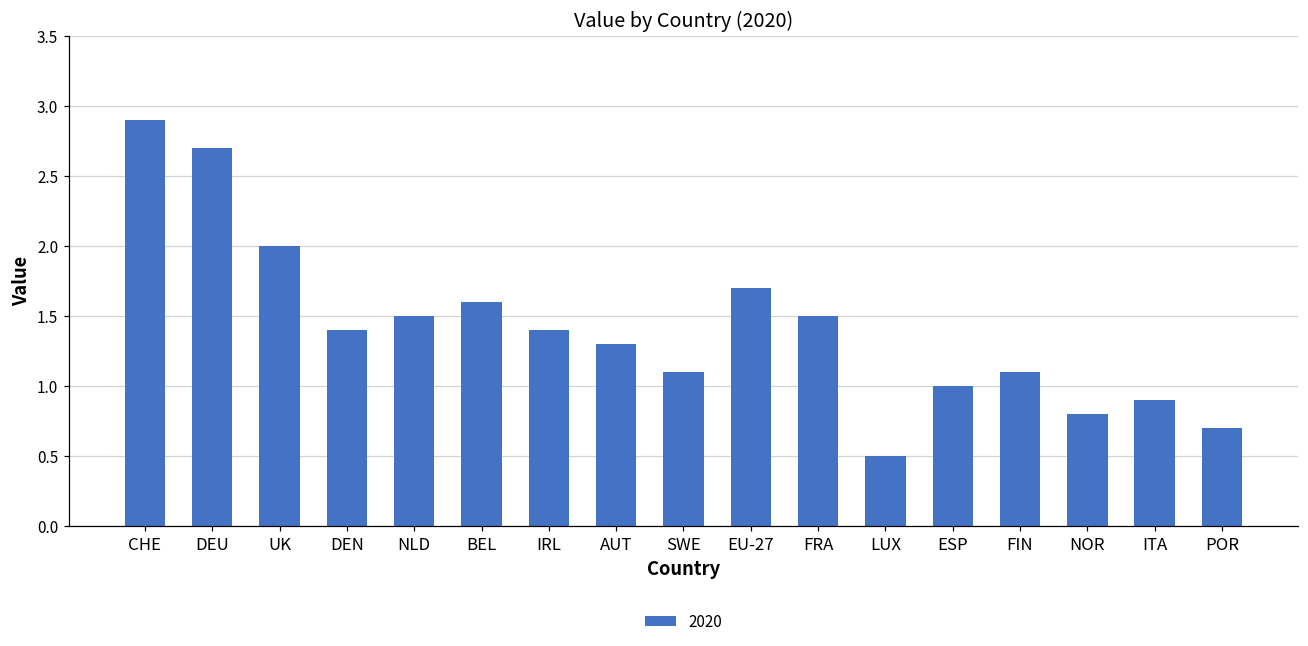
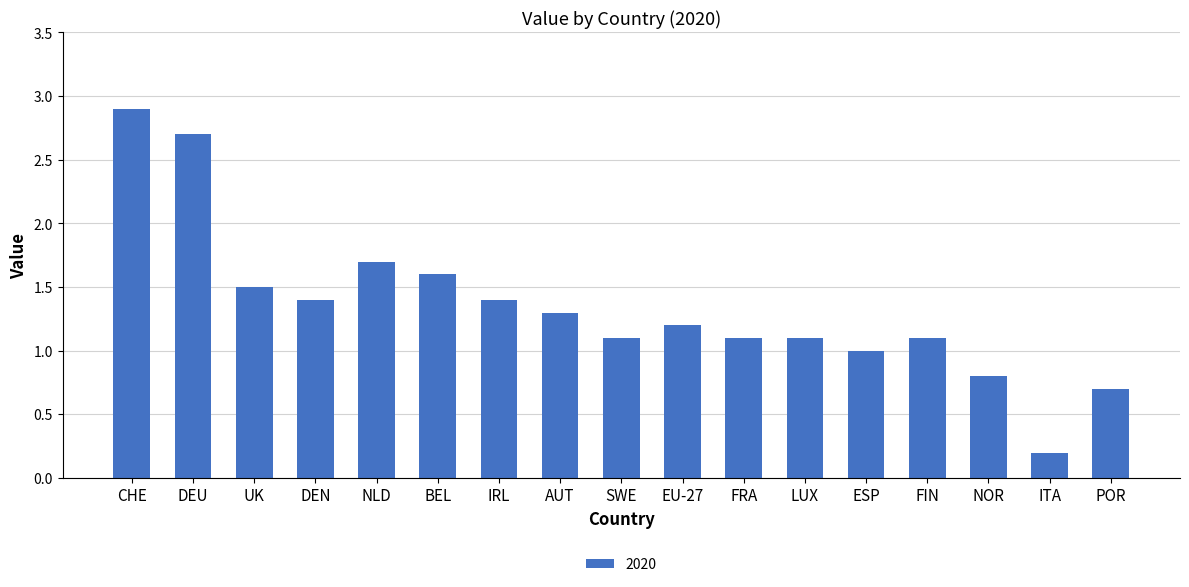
UK: 2.0 -> 1.5
NLD: 1.5 -> 1.7
EU-27: 1.7 -> 1.2
FRA: 1.5 -> 1.1
LUX: 0.5 -> 1.1
ITA: 0.9 -> 0.2
